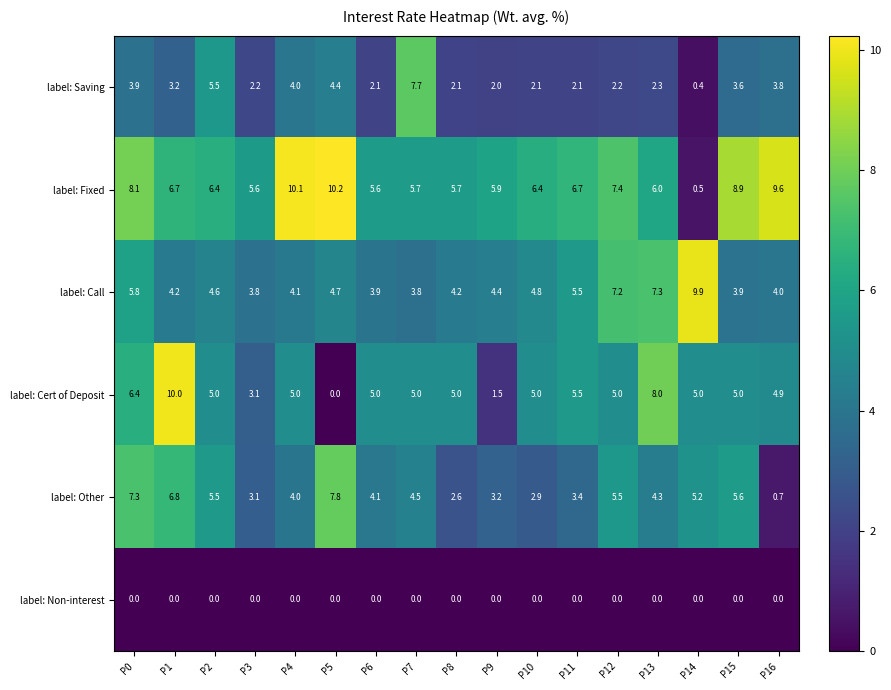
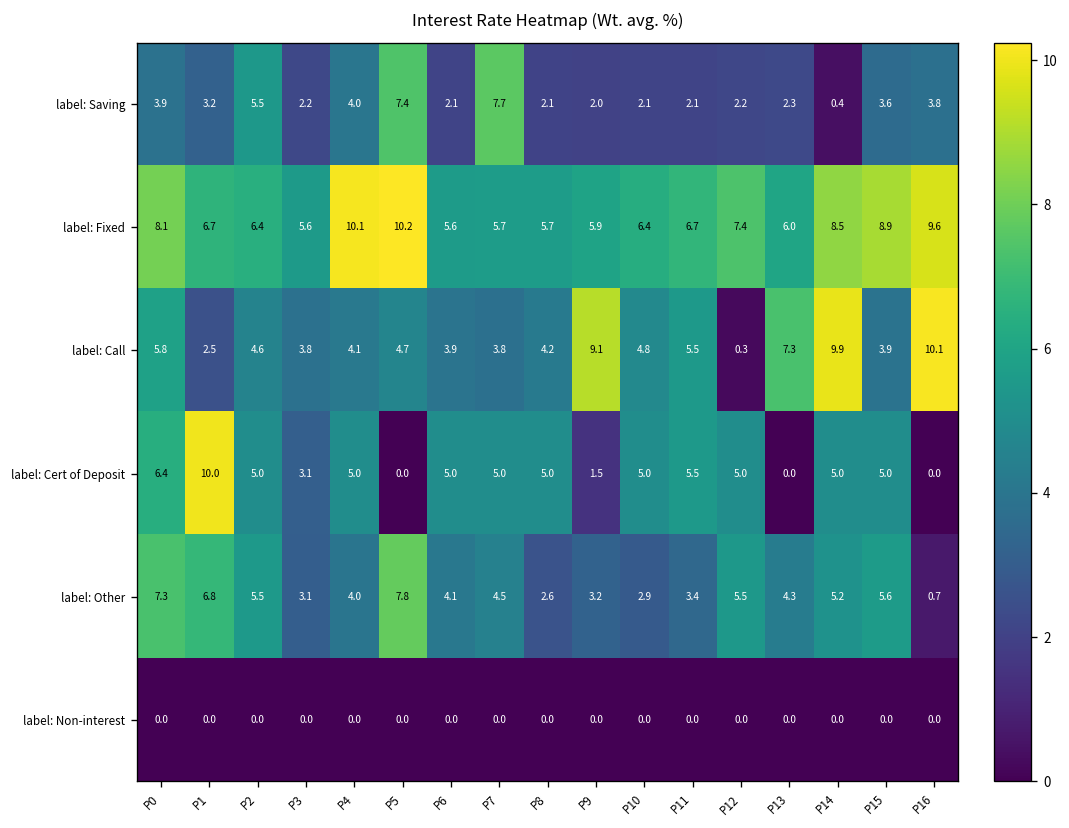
label: Saving, P5: 4.4 -> 7.4
label: Fixed, P14: 0.5 -> 8.5
label: Call, P1: 4.2 -> 2.5
label: Call, P9: 4.4 -> 9.1
label: Call, P12: 7.2 -> 0.3
label: Call, P16: 4.0 -> 10.1
label: Cert of Deposit, P13: 8.0 -> 0.0
label: Cert of Deposit, P16: 4.9 -> 0.0
